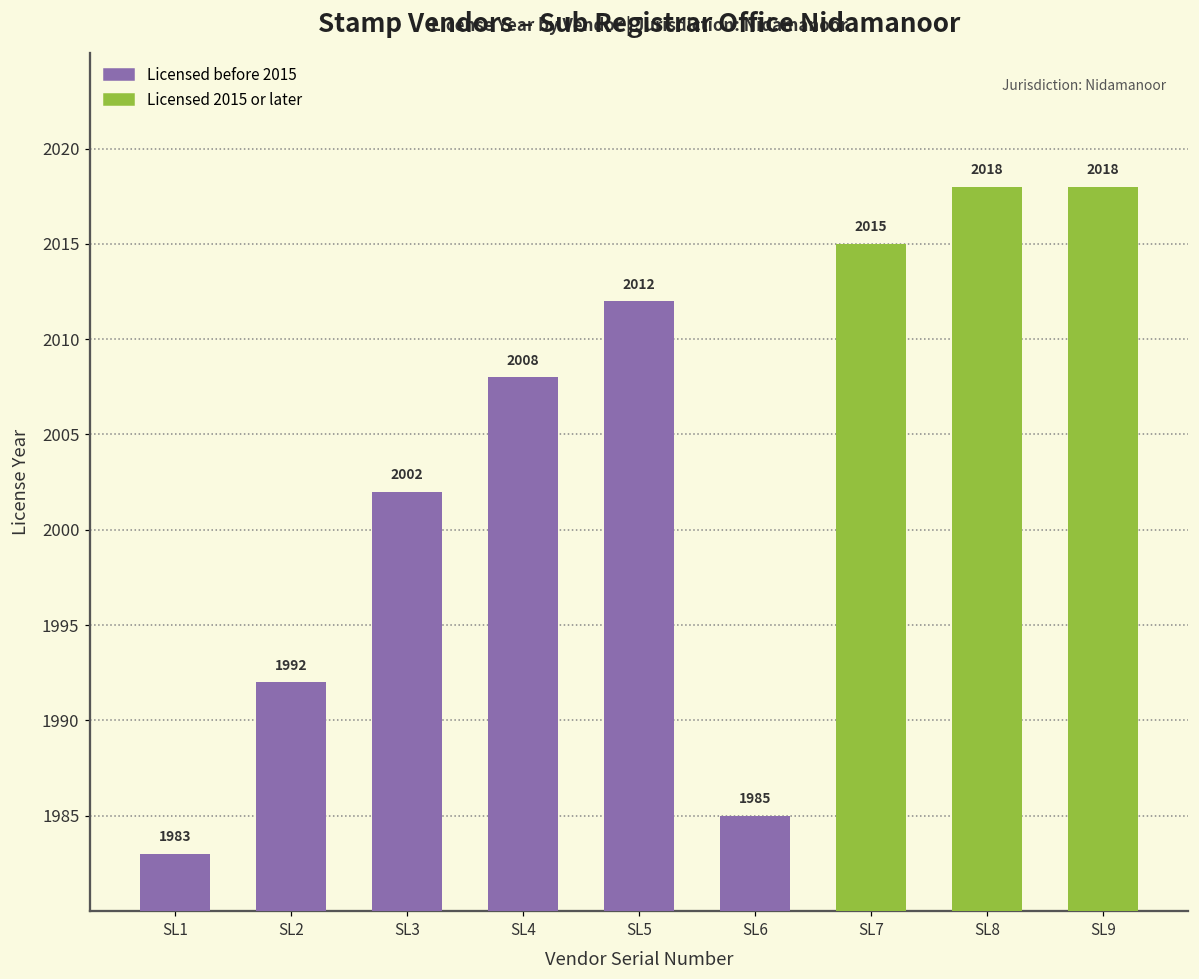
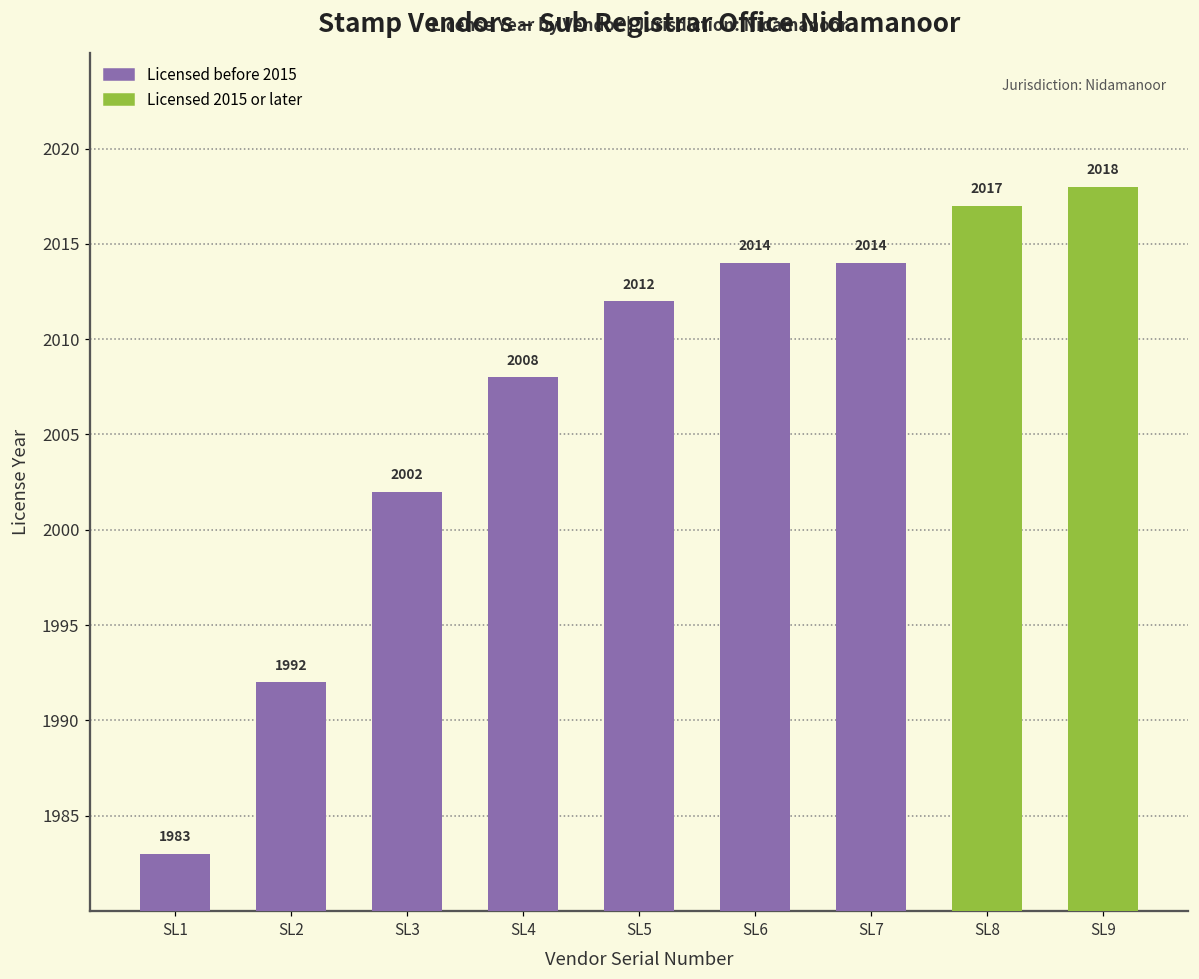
SL6: 1985 -> 2014
SL7: 2015 -> 2014
SL8: 2018 -> 2017
